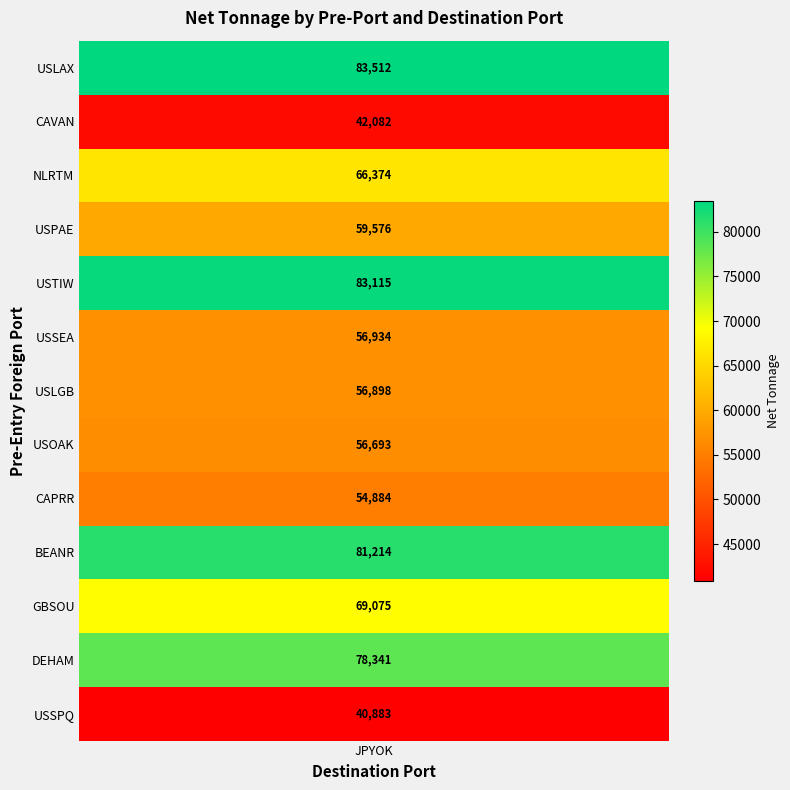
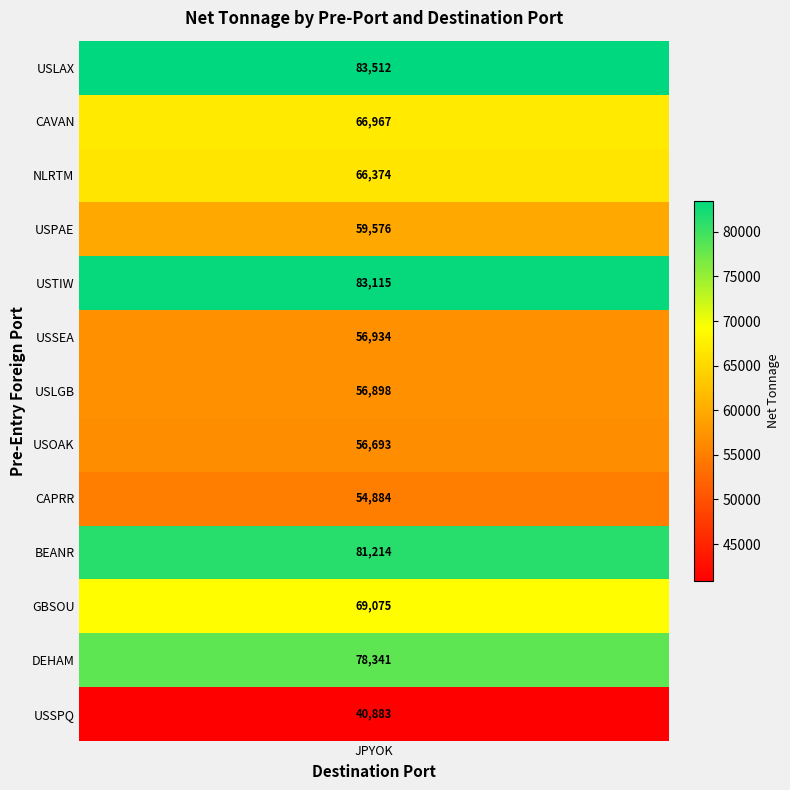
CAVAN, JPYOK: 42,082 -> 66,967
